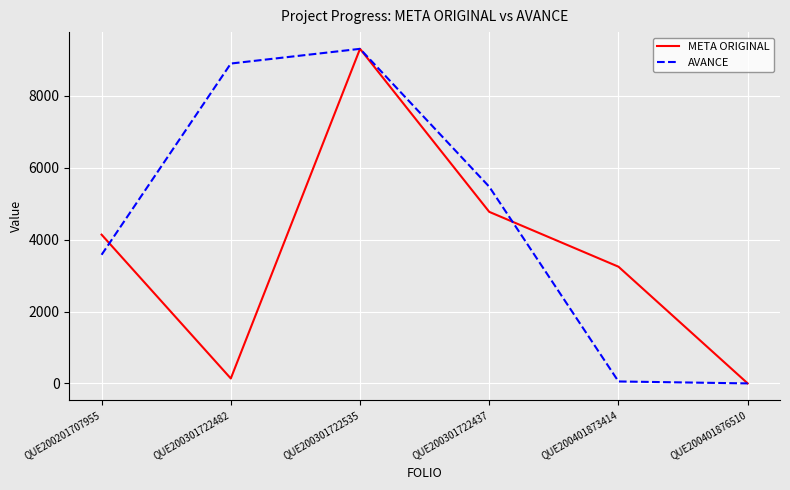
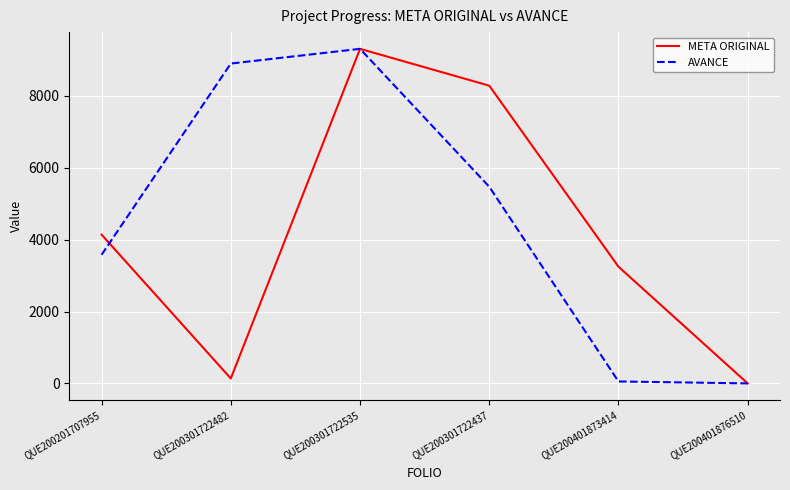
META ORIGINAL, QUE200301722437: 4800 -> 8300
